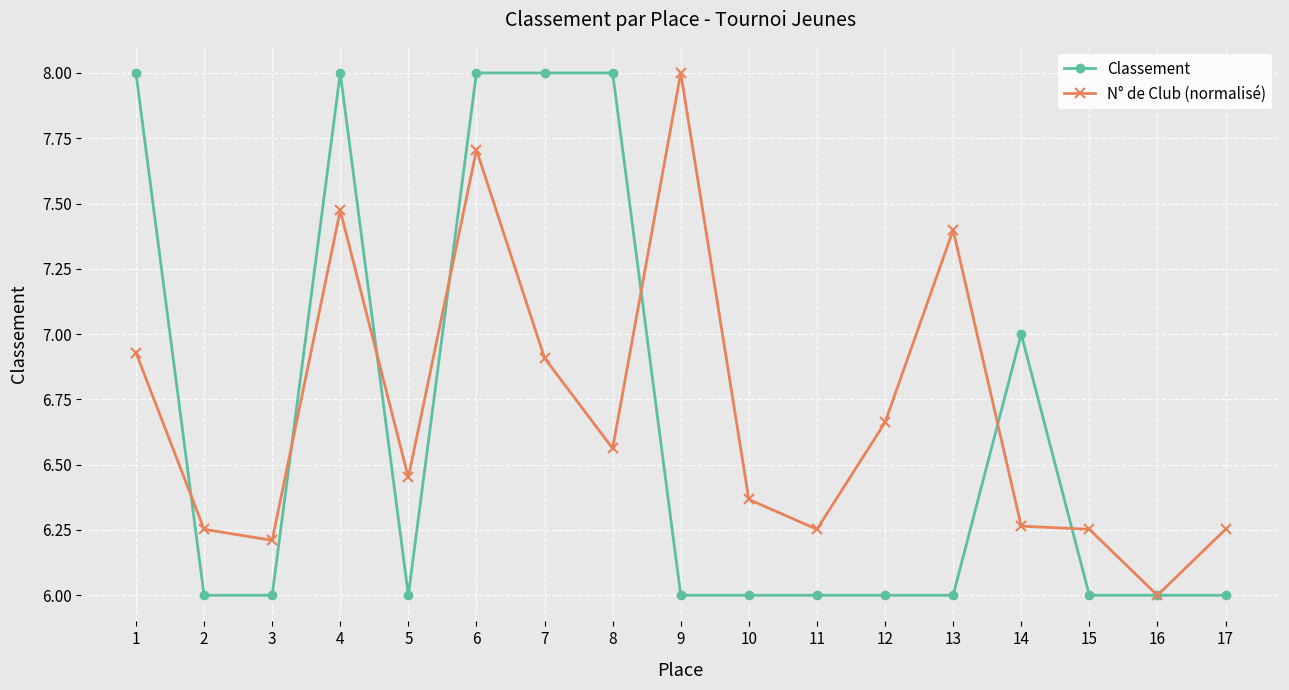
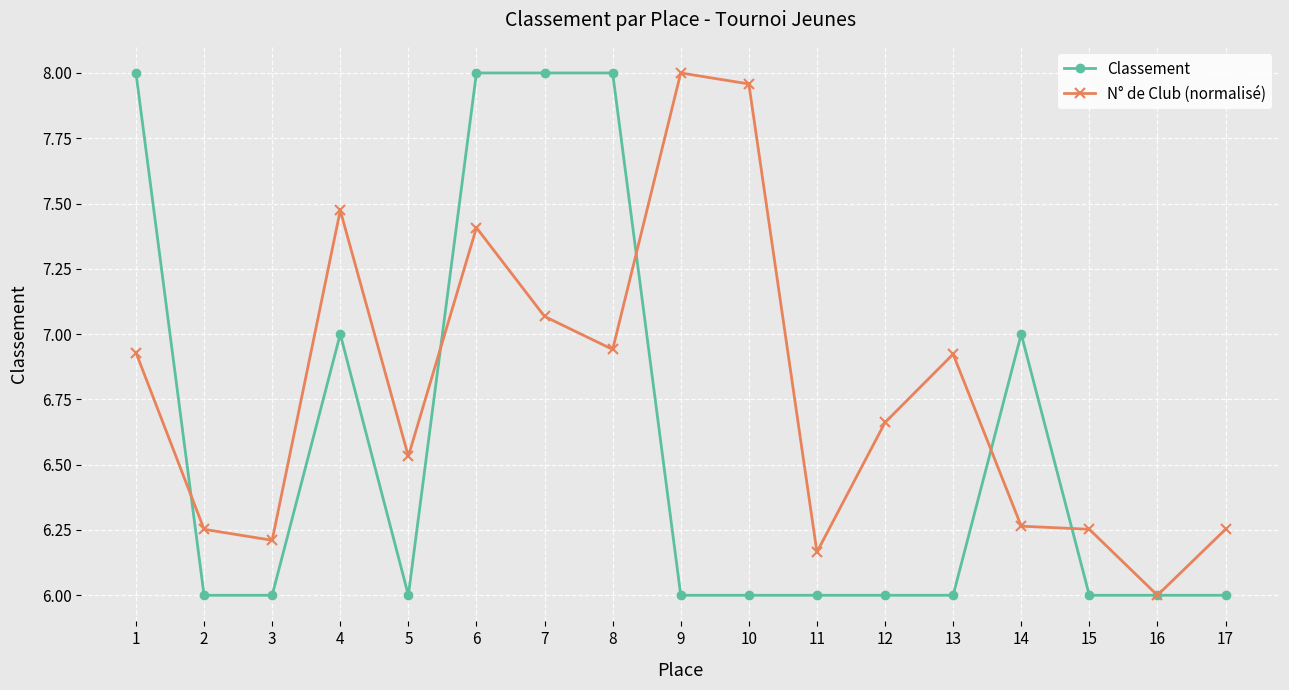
Classement, 4: 8 -> 7
N° de Club (normalisé), 5: 6.45 -> 6.53
N° de Club (normalisé), 6: 7.71 -> 7.41
N° de Club (normalisé), 7: 6.91 -> 7.07
N° de Club (normalisé), 8: 6.56 -> 6.94
N° de Club (normalisé), 10: 6.37 -> 7.96
N° de Club (normalisé), 11: 6.25 -> 6.17
N° de Club (normalisé), 13: 7.40 -> 6.92
